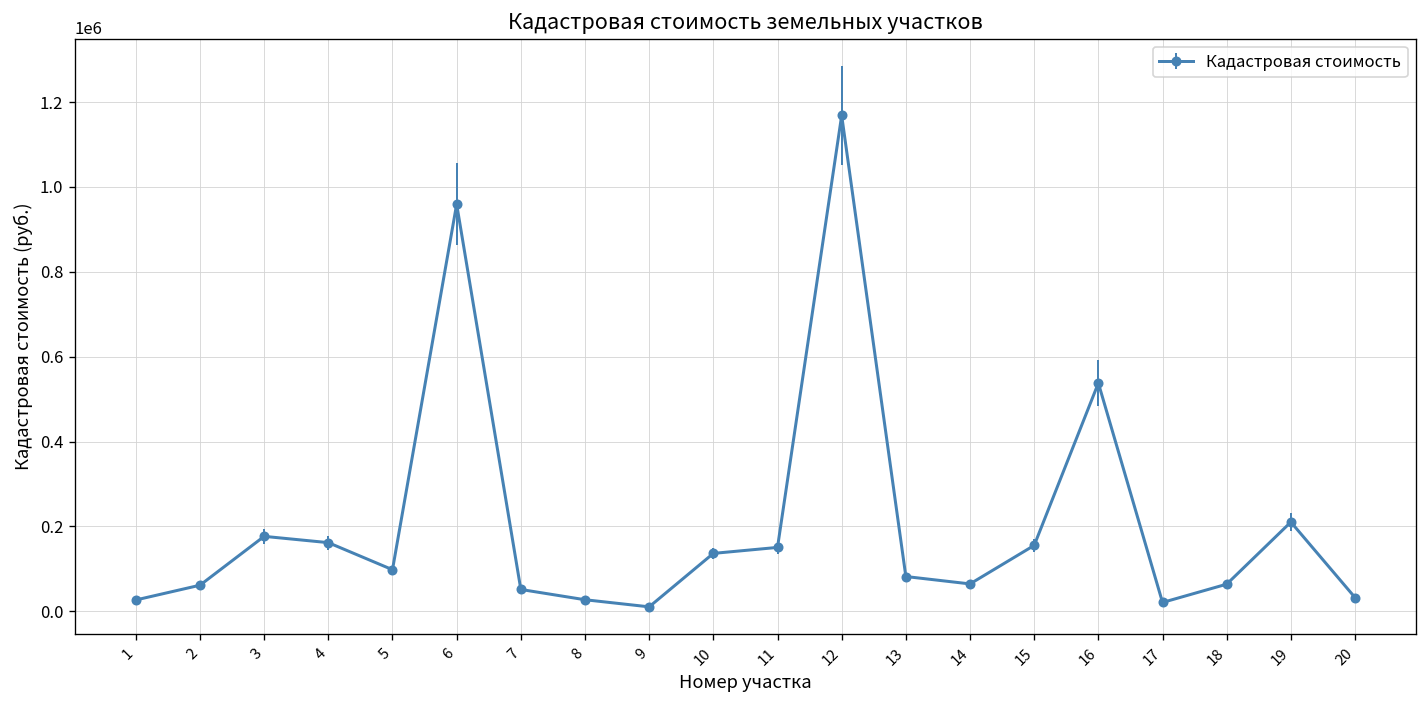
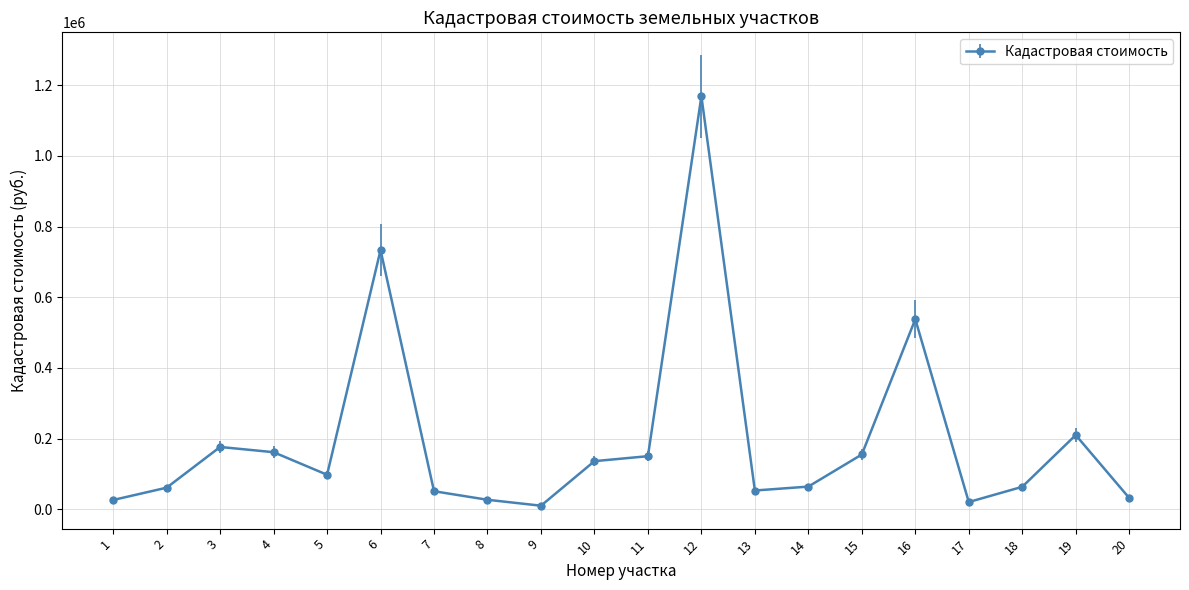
6: 960000 -> 730000
13: 80000 -> 50000
